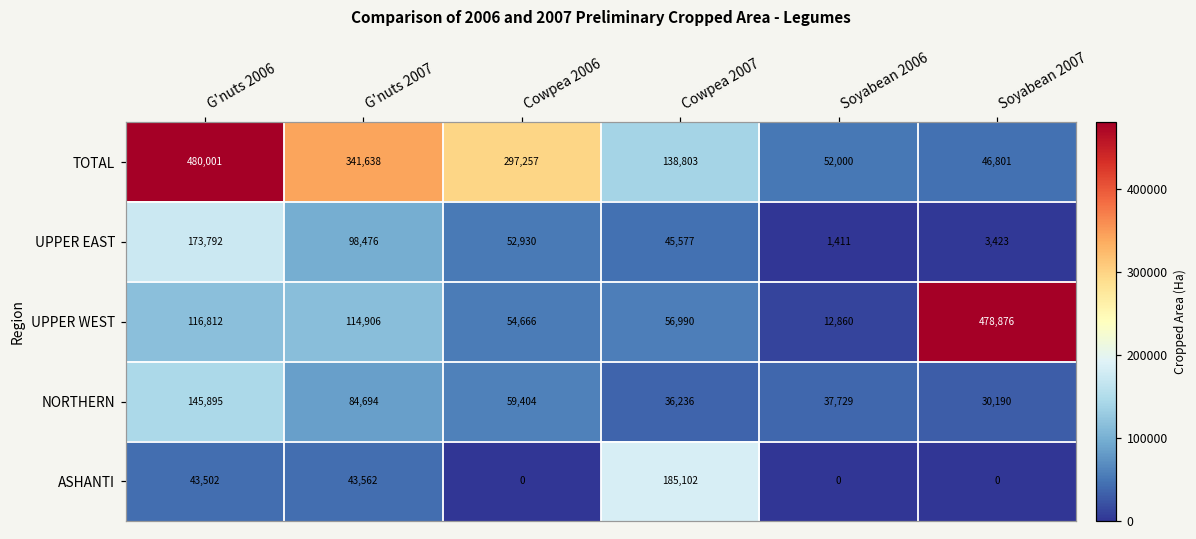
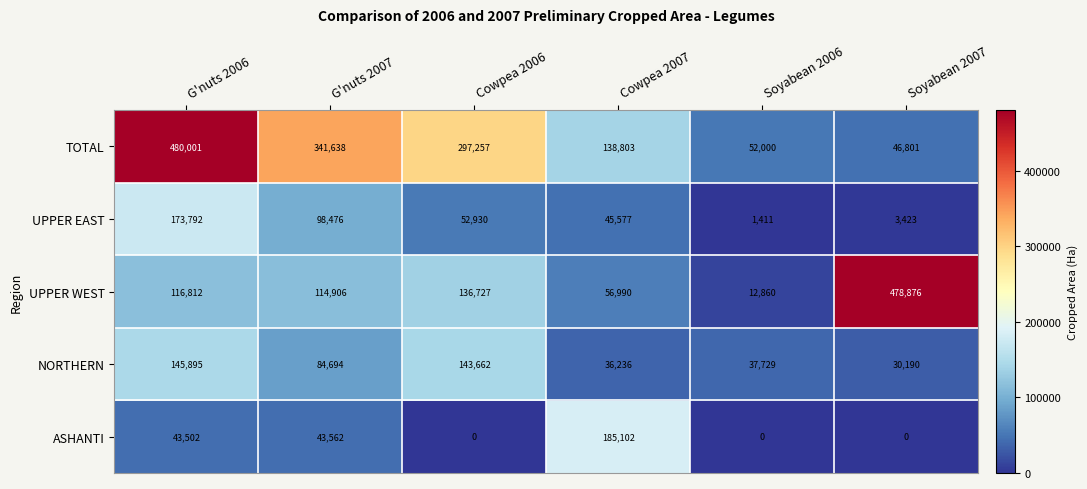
UPPER WEST, Cowpea 2006: 54,666 -> 136,727
NORTHERN, Cowpea 2006: 59,404 -> 143,662
